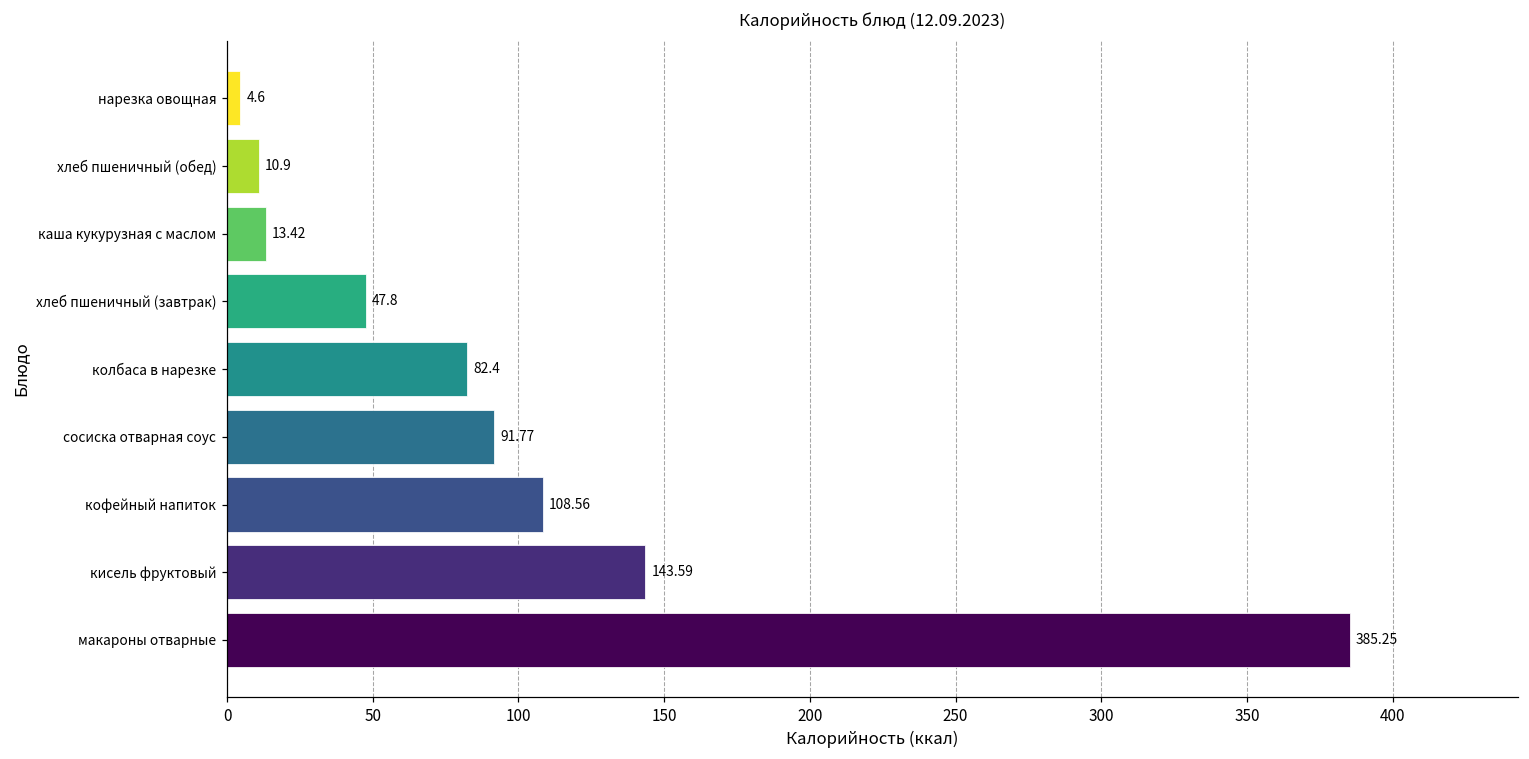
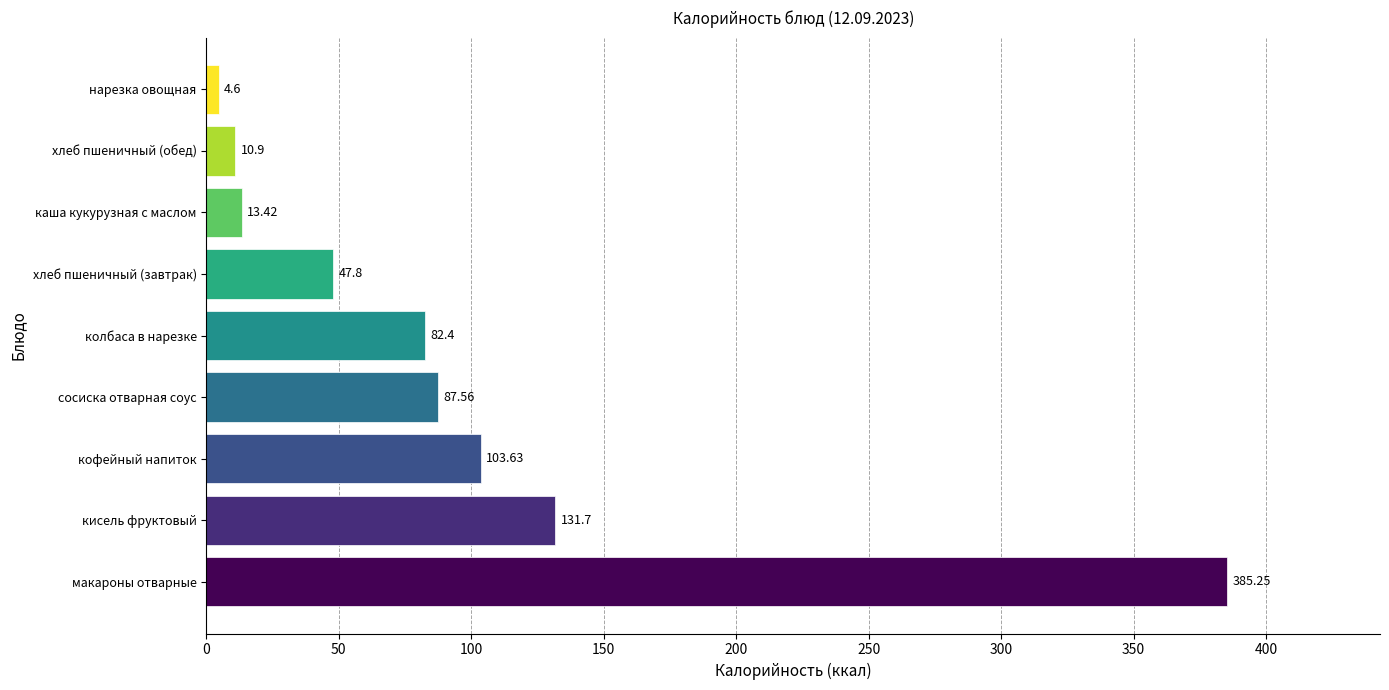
сосиска отварная соус: 91.77 -> 87.56
кофейный напиток: 108.56 -> 103.63
кисель фруктовый: 143.59 -> 131.7
